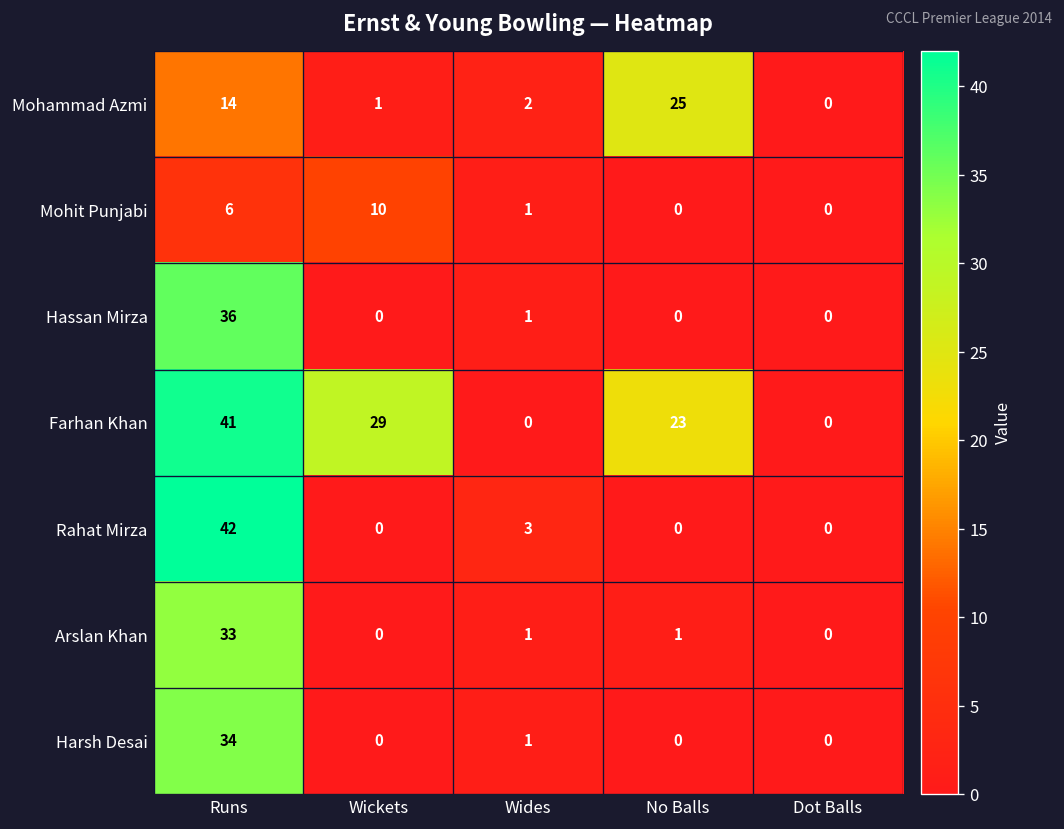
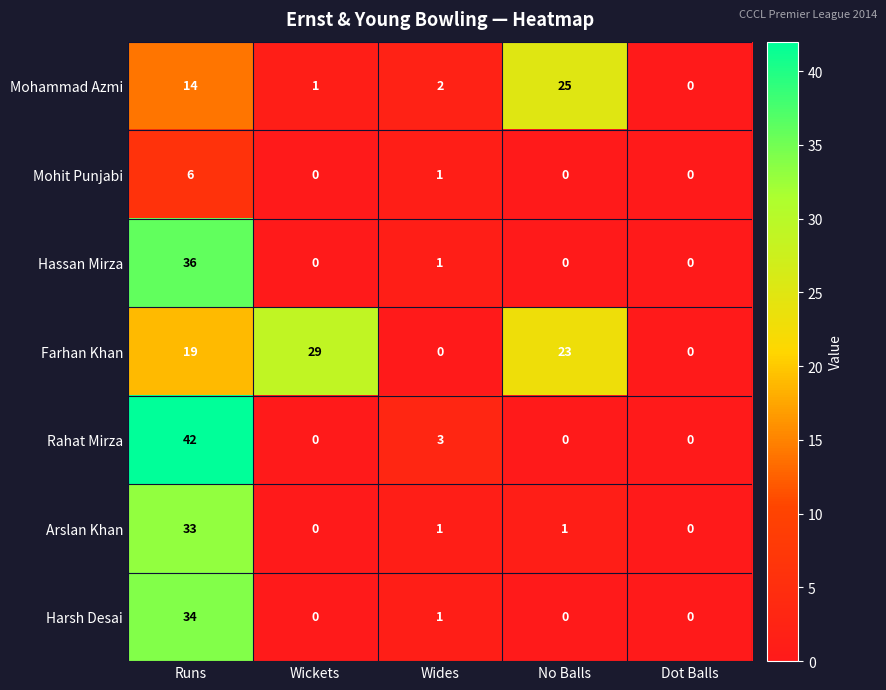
Mohit Punjabi, Wickets: 10 -> 0
Farhan Khan, Runs: 41 -> 19
